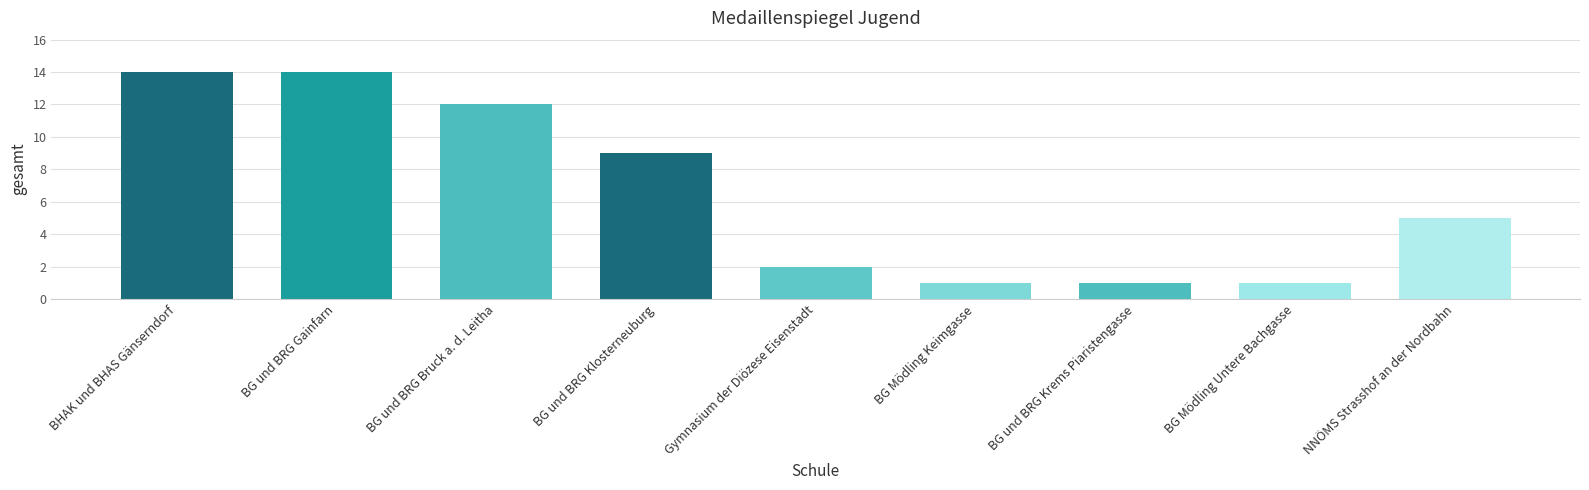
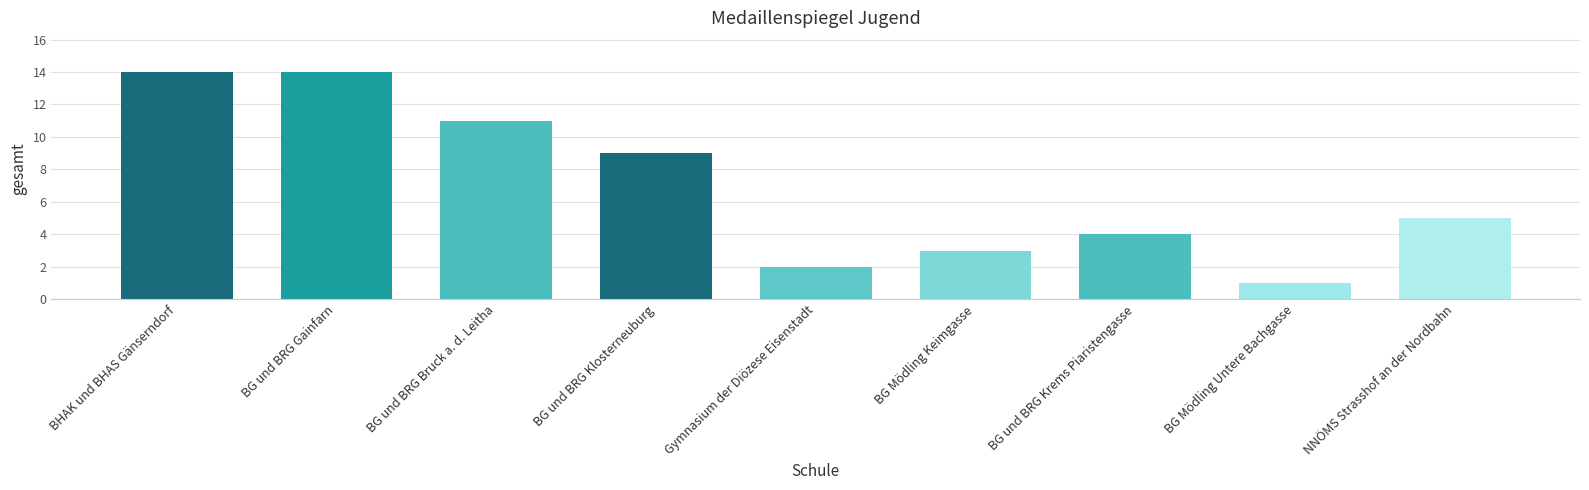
BG und BRG Bruck a. d. Leitha: 12 -> 11
BG Mödling Keimgasse: 1 -> 3
BG und BRG Krems Piaristengasse: 1 -> 4
